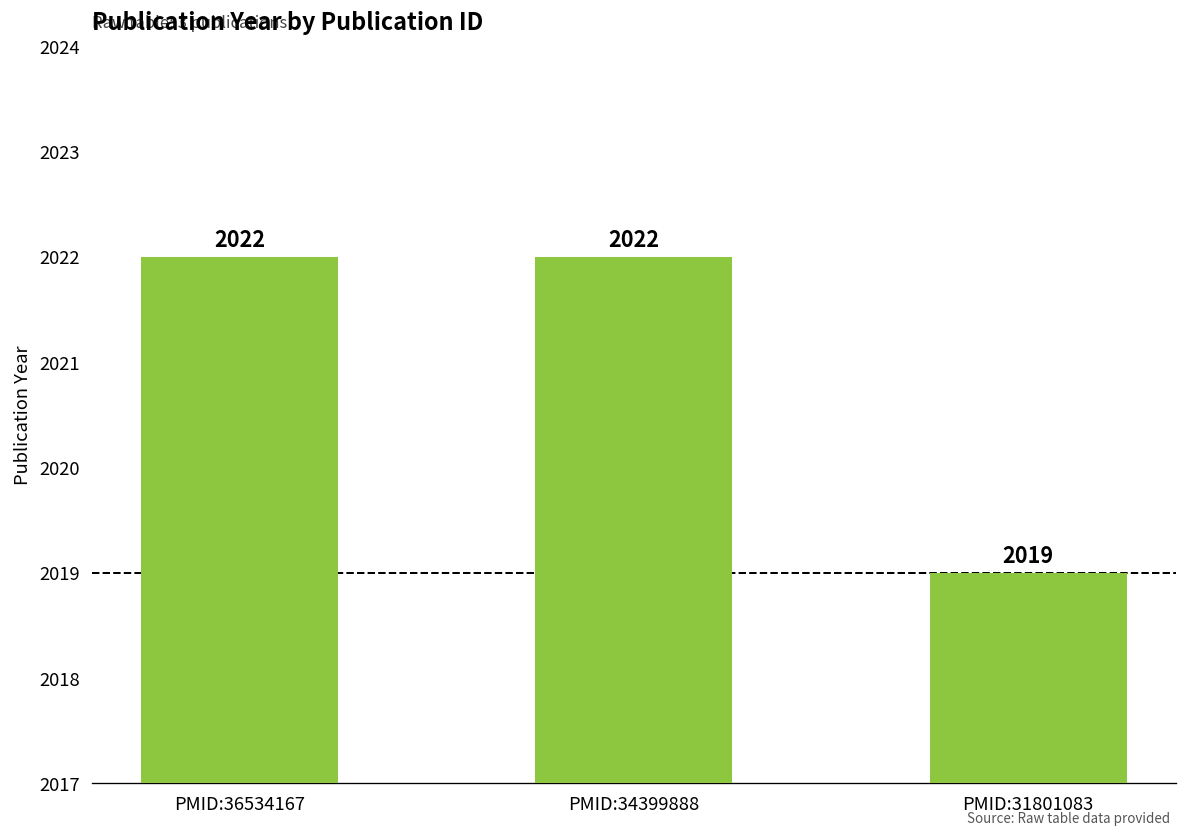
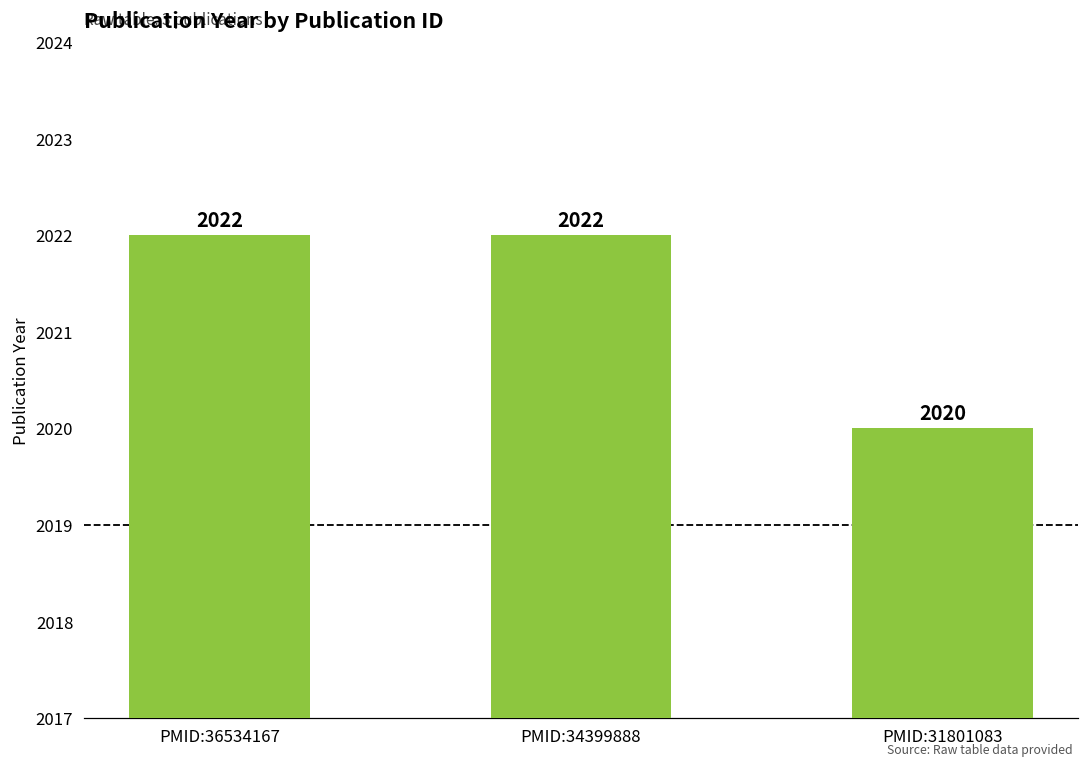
PMID:31801083: 2019 -> 2020
